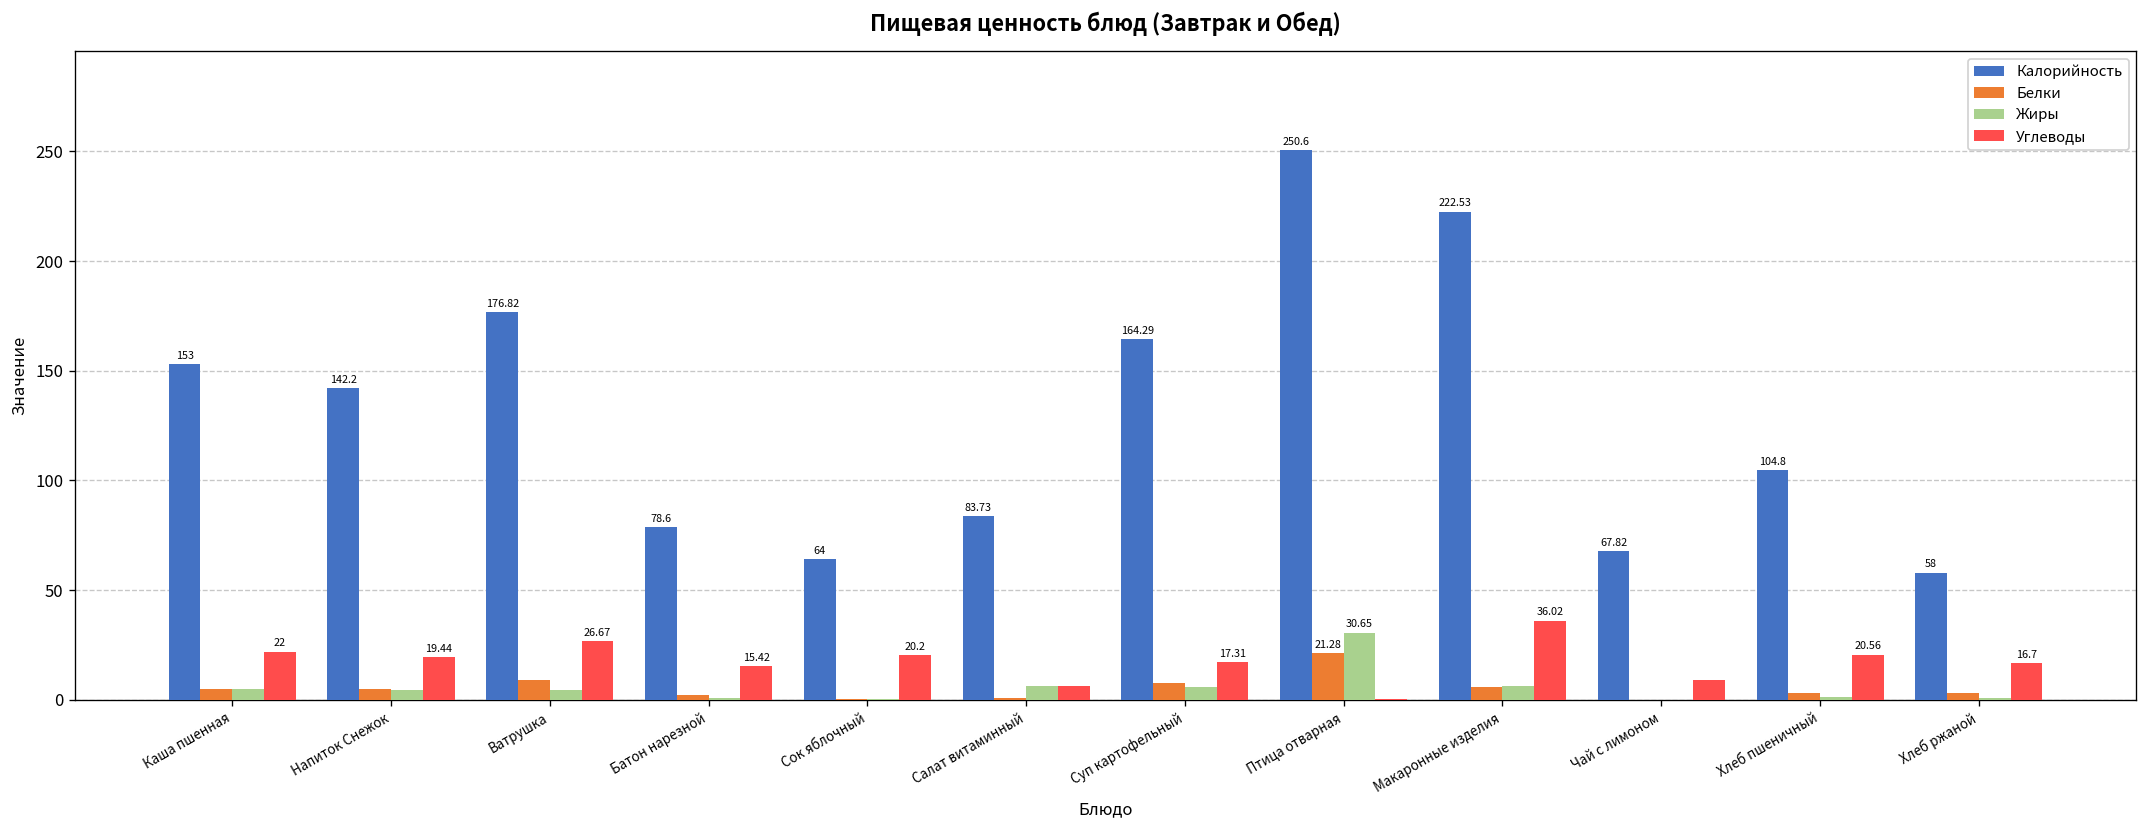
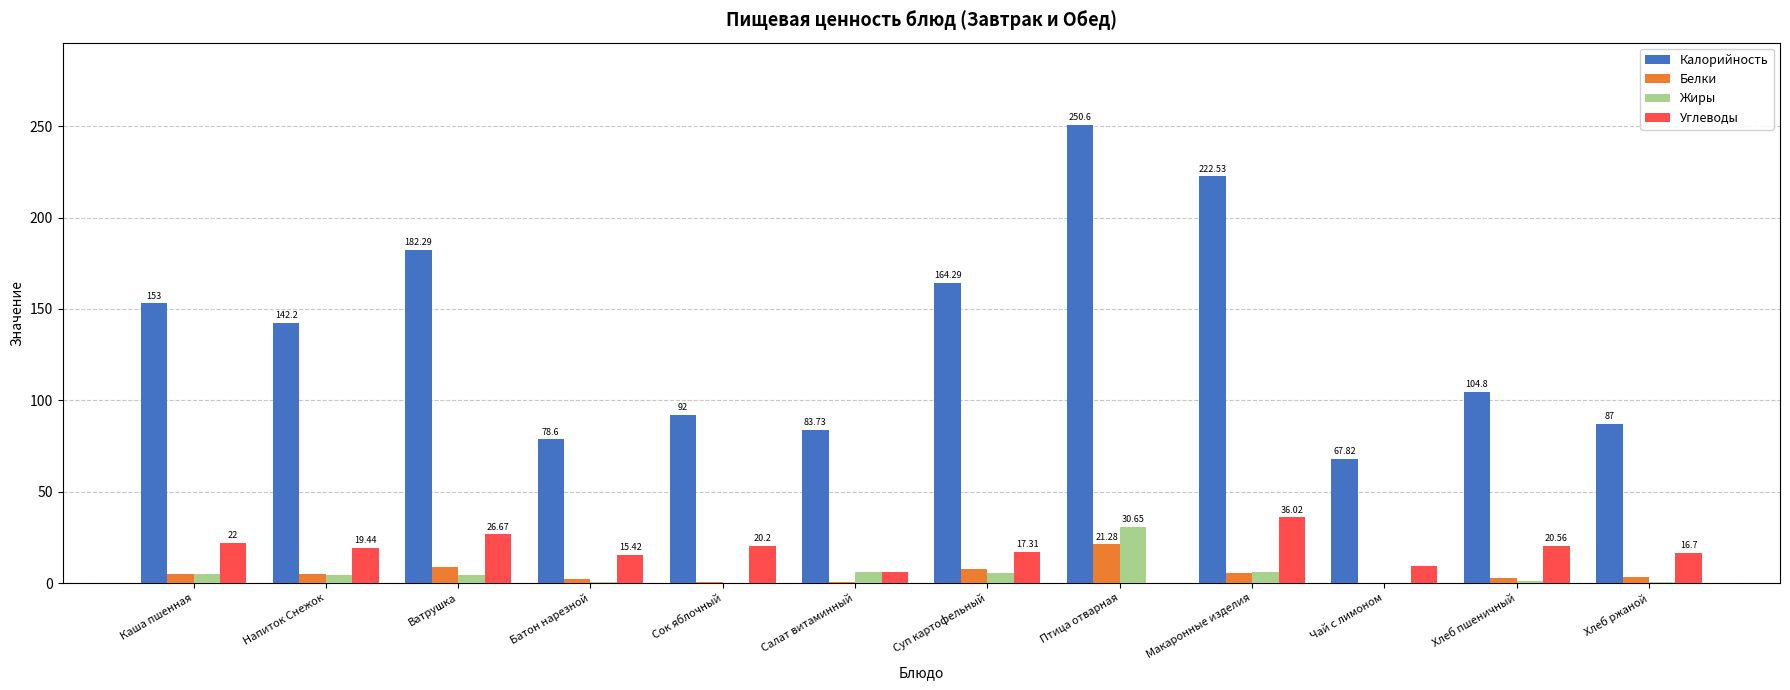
Калорийность, Ватрушка: 176.82 -> 182.29
Калорийность, Сок яблочный: 64 -> 92
Калорийность, Хлеб ржаной: 58 -> 87
